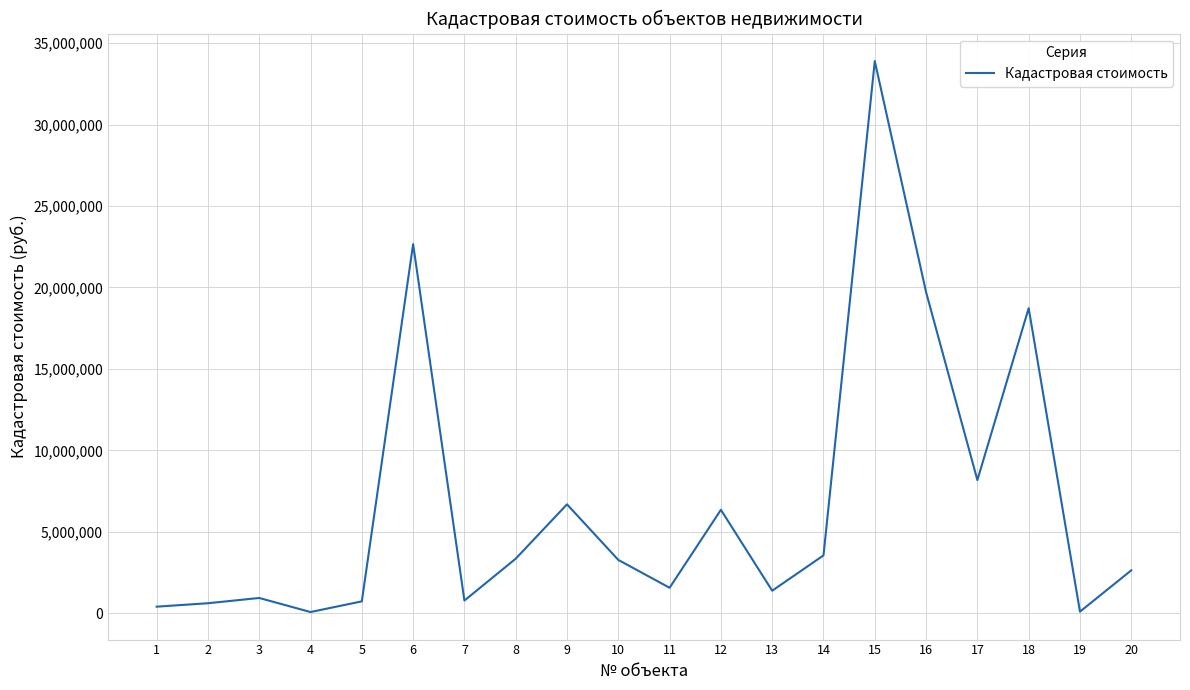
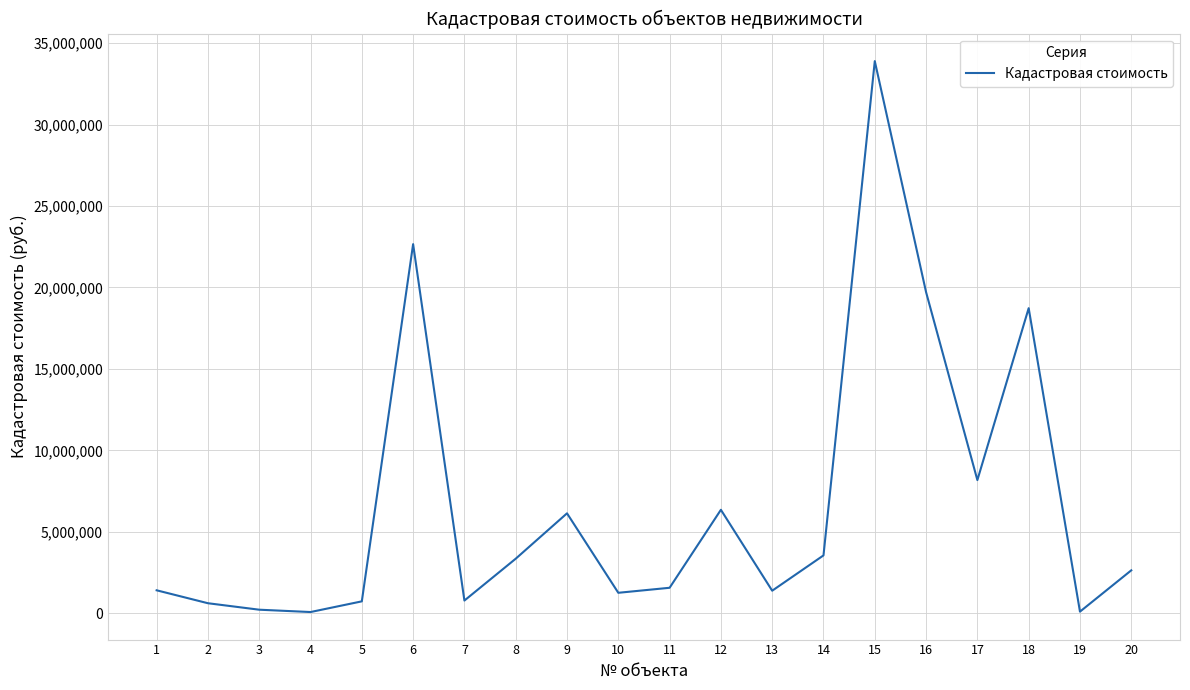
1: 400,000 -> 1,400,000
3: 900,000 -> 200,000
9: 6,700,000 -> 6,100,000
10: 3,300,000 -> 1,300,000
